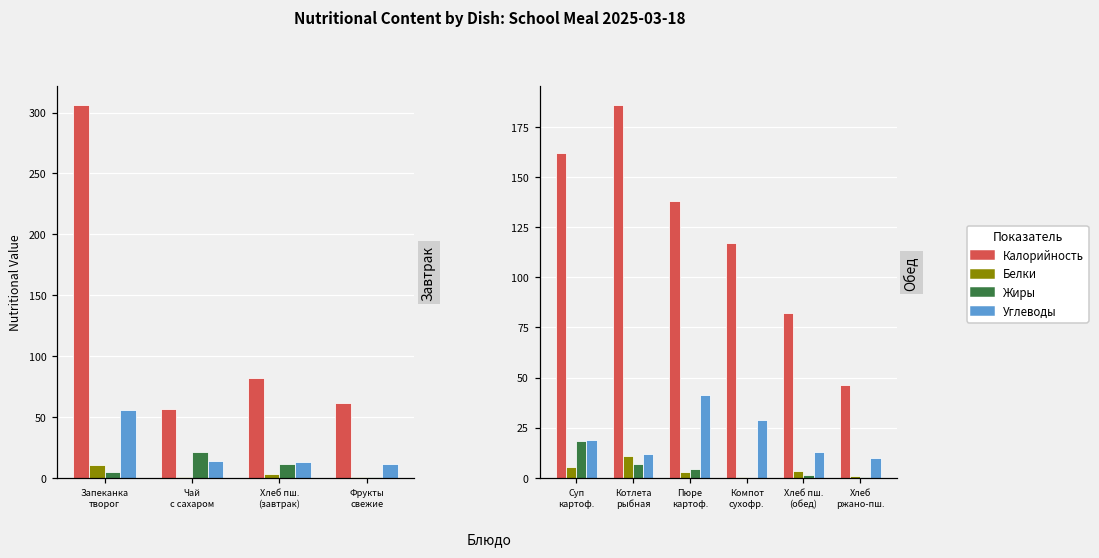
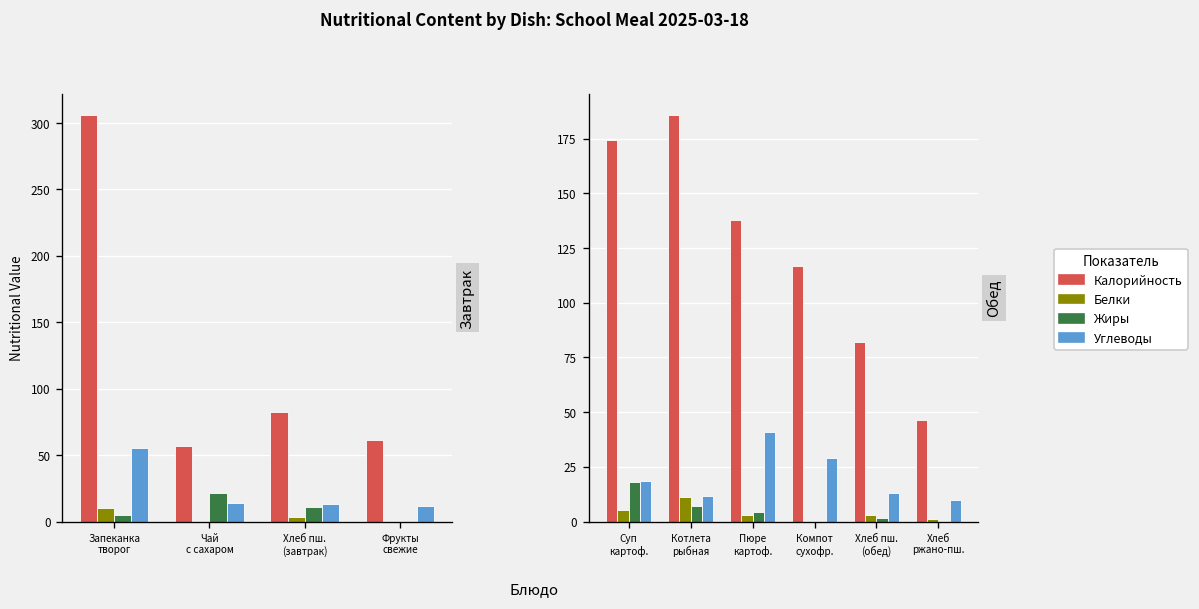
Обед, Калорийность, Суп картоф.: 162 -> 174
